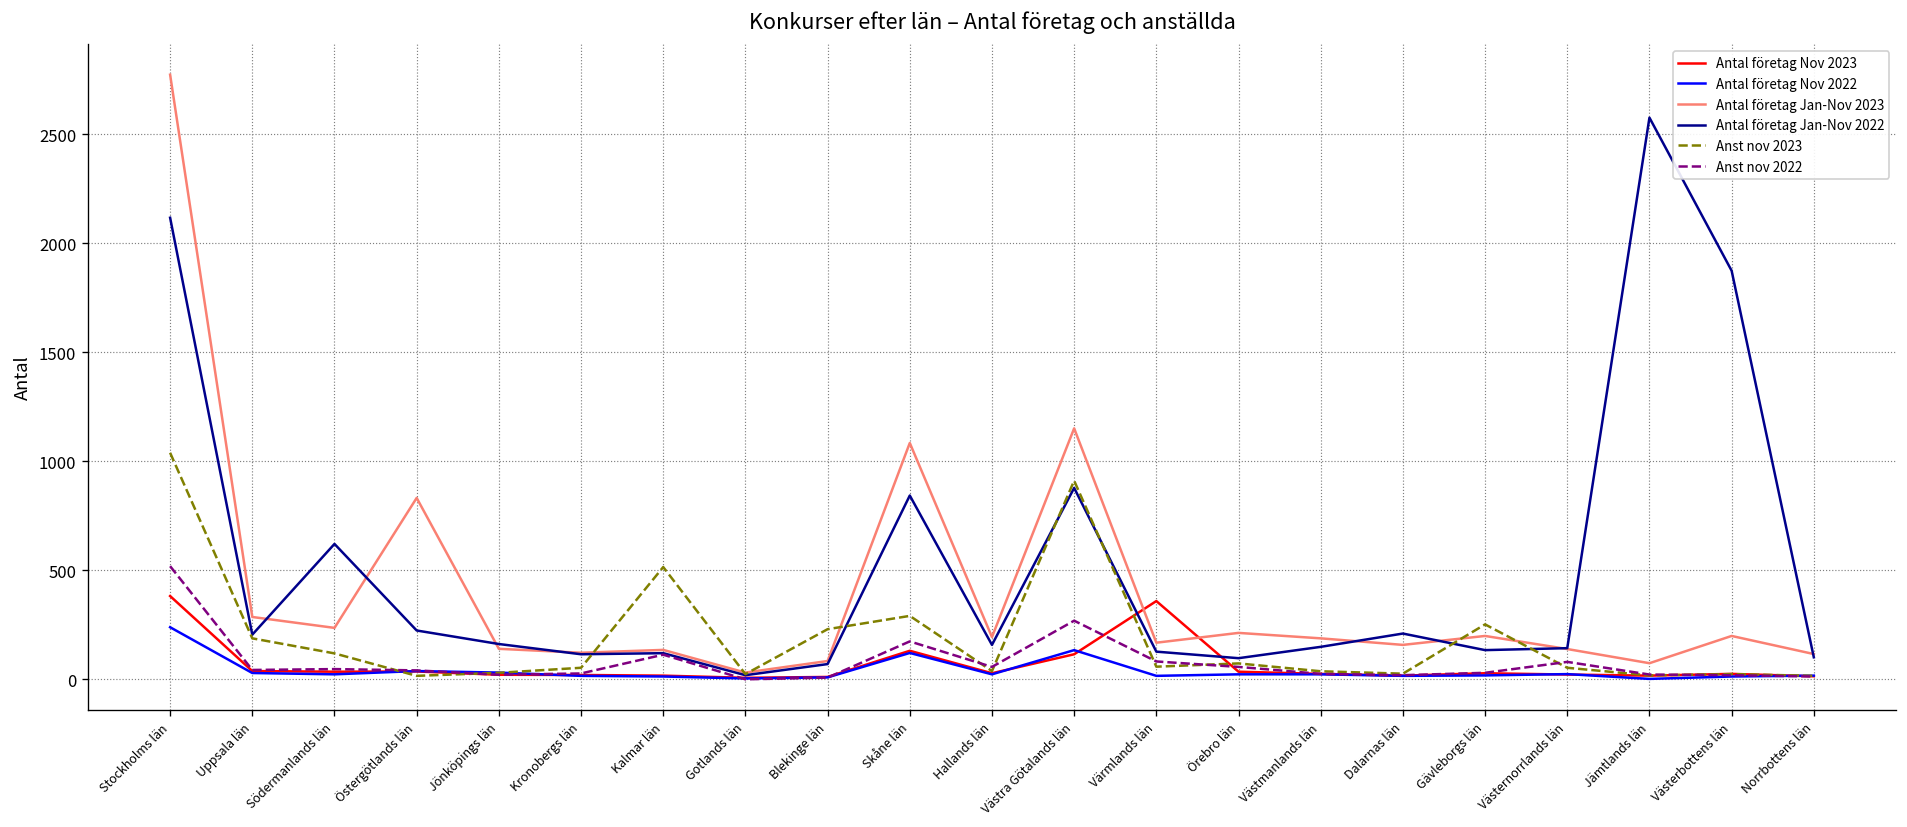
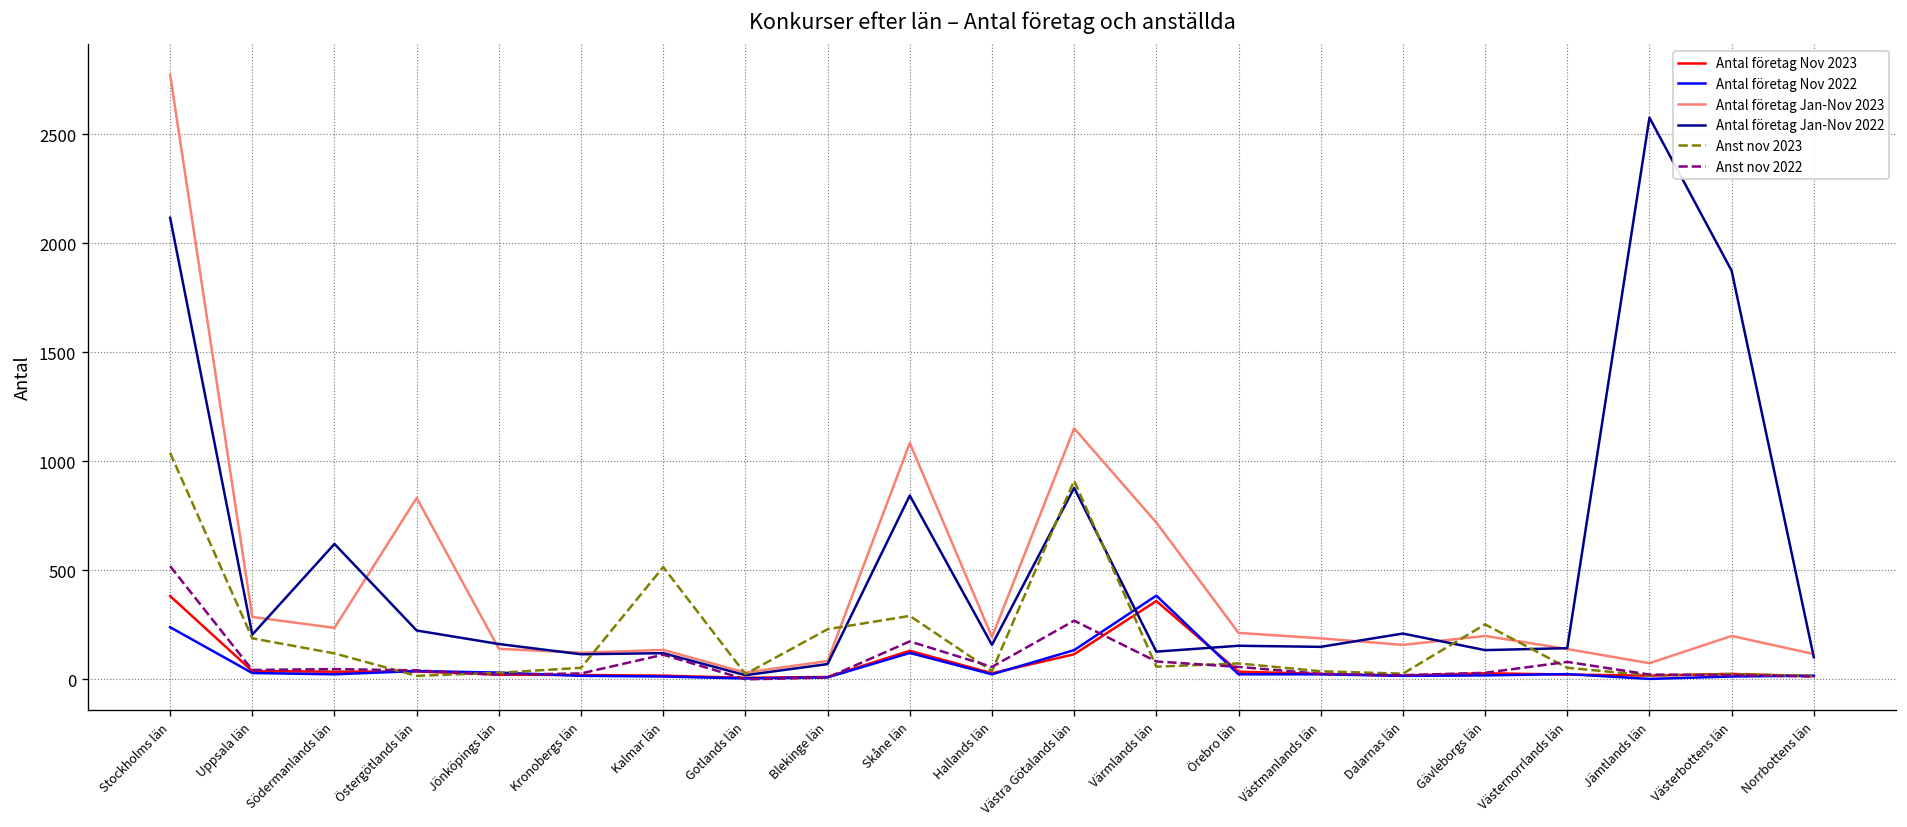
Antal företag Nov 2022, Värmlands län: 20 -> 380
Antal företag Jan-Nov 2023, Värmlands län: 170 -> 720
Antal företag Jan-Nov 2022, Örebro län: 100 -> 150
